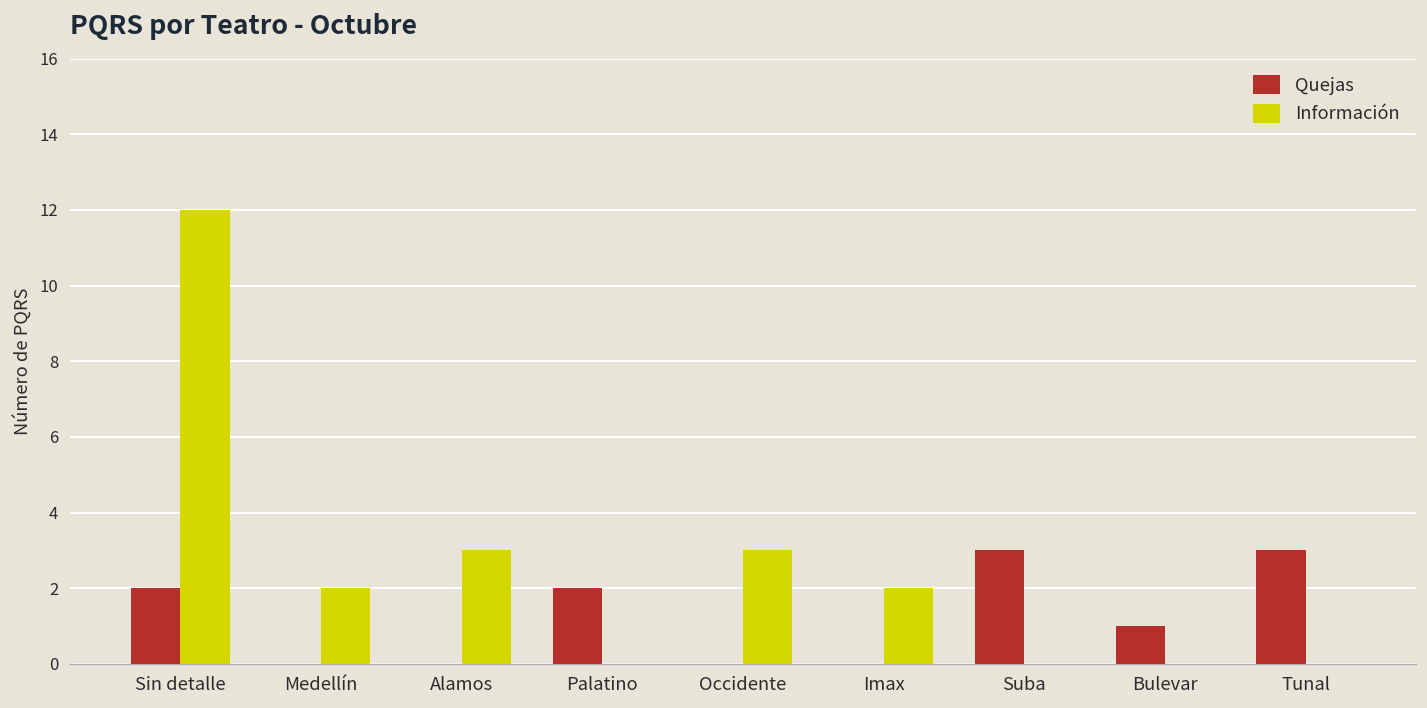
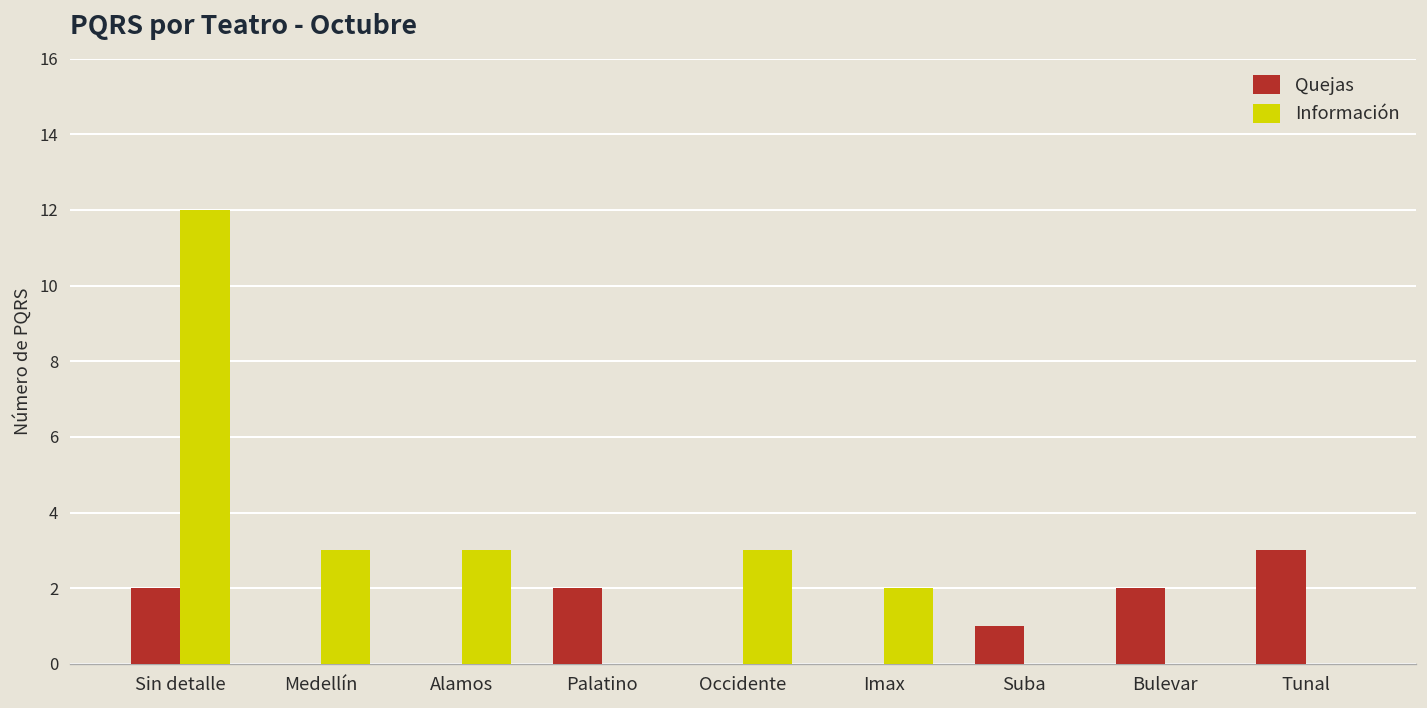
Información, Medellín: 2 -> 3
Quejas, Suba: 3 -> 1
Quejas, Bulevar: 1 -> 2
